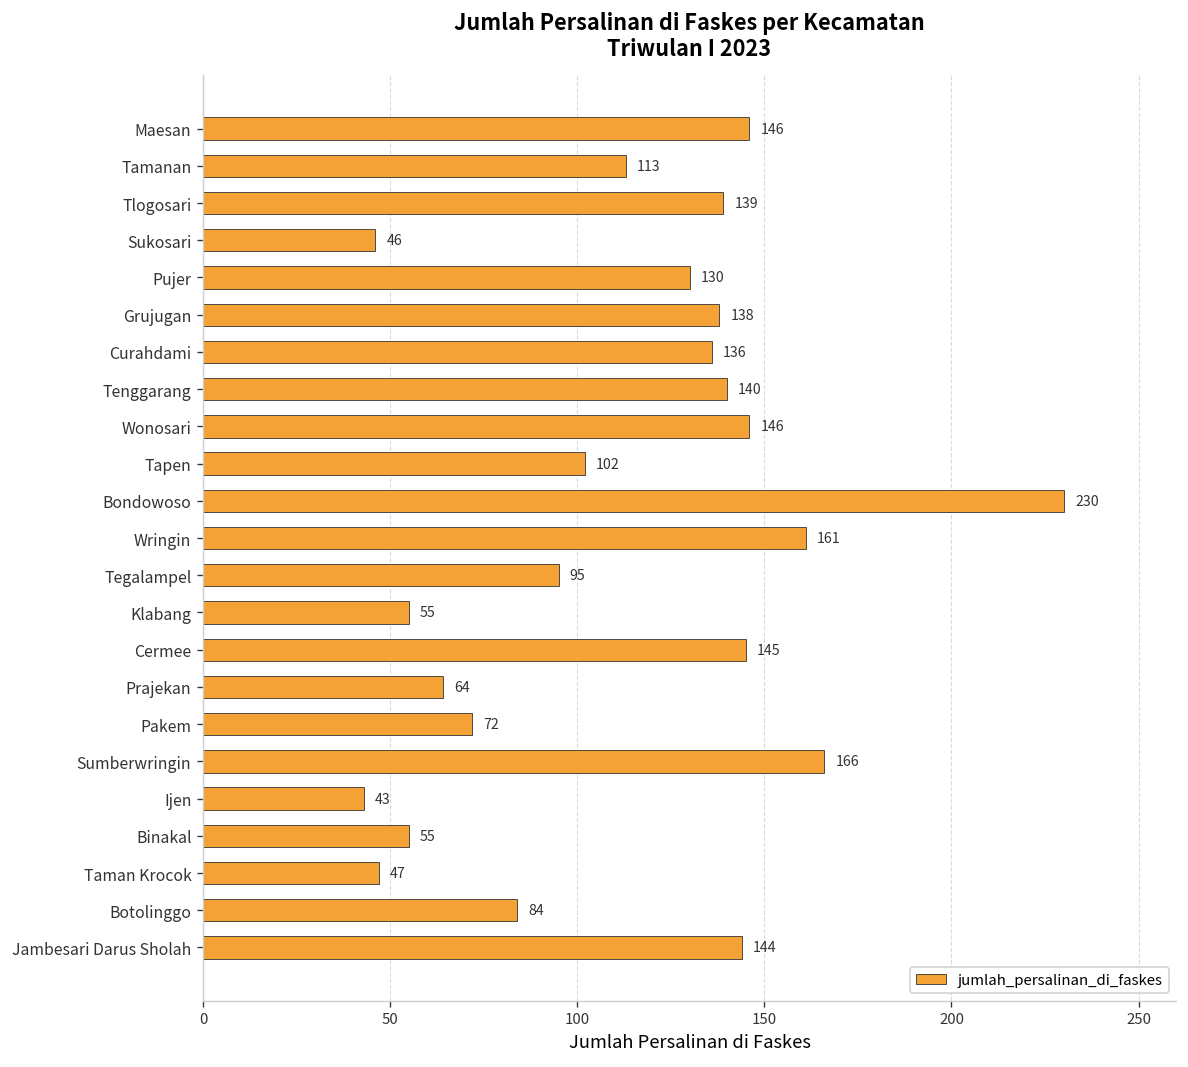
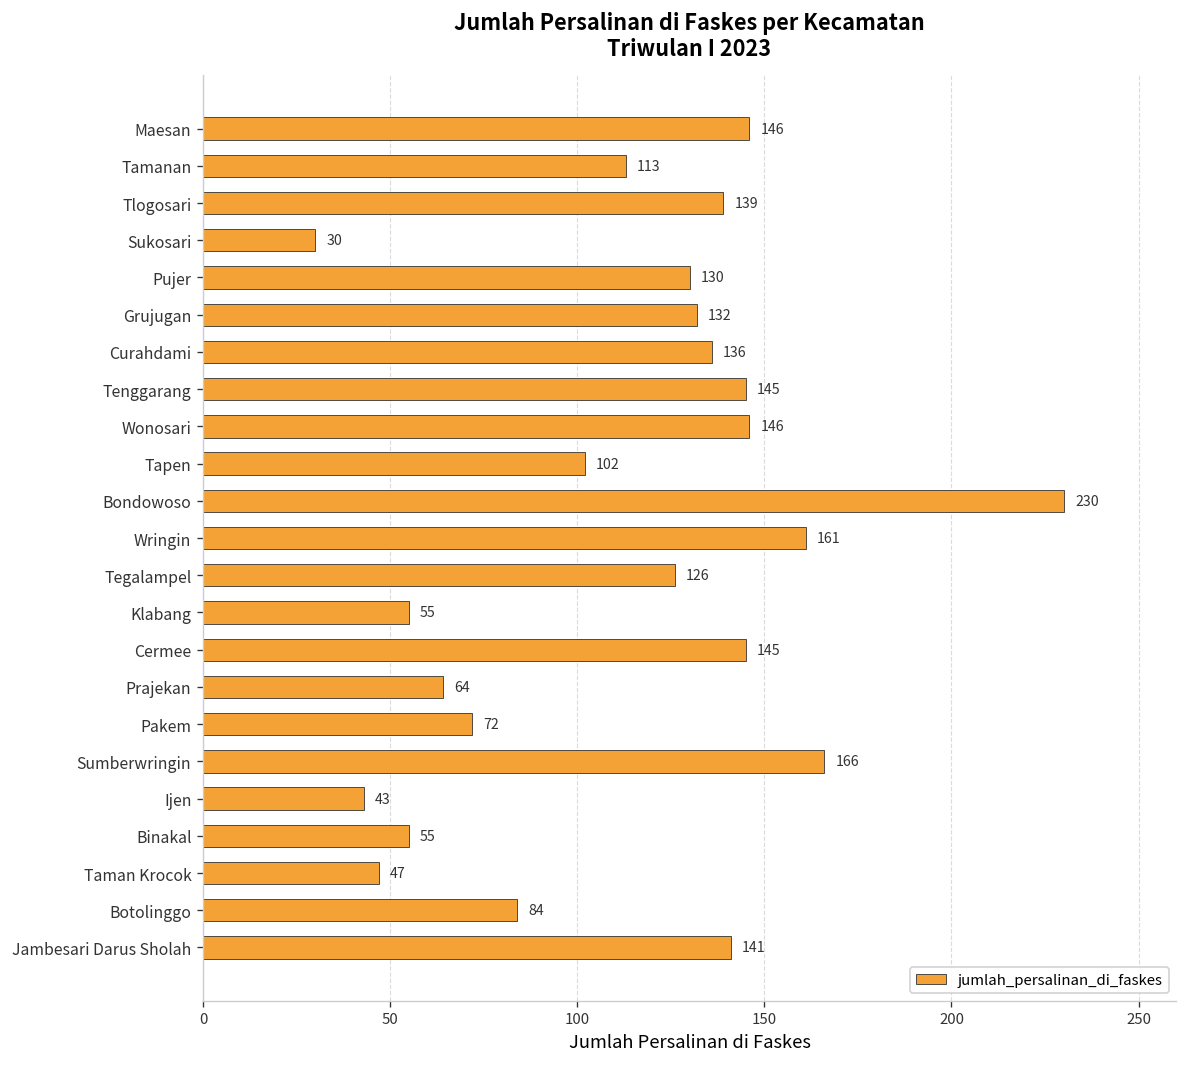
Sukosari: 46 -> 30
Grujugan: 138 -> 132
Tenggarang: 140 -> 145
Tegalampel: 95 -> 126
Jambesari Darus Sholah: 144 -> 141
